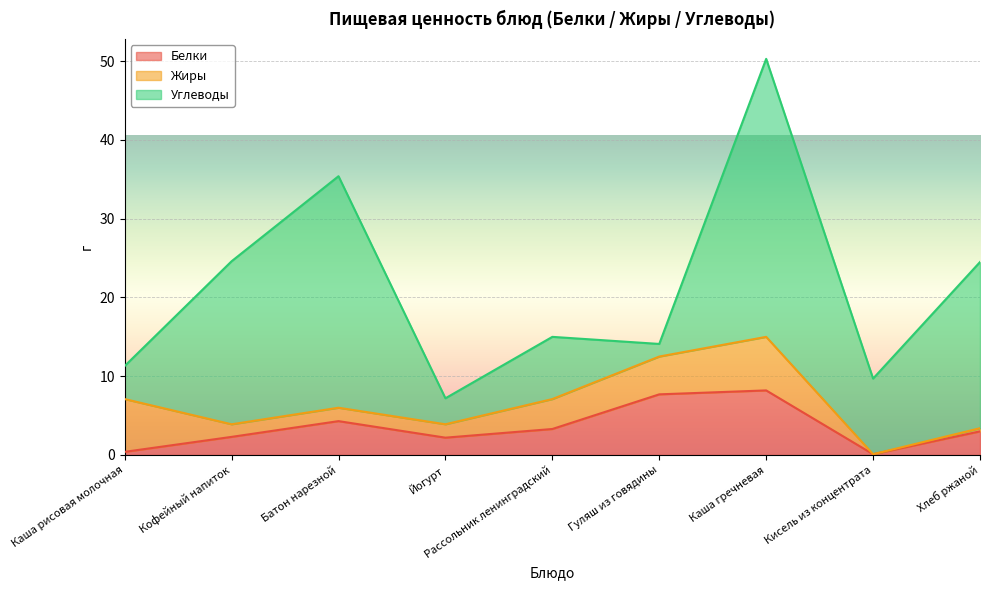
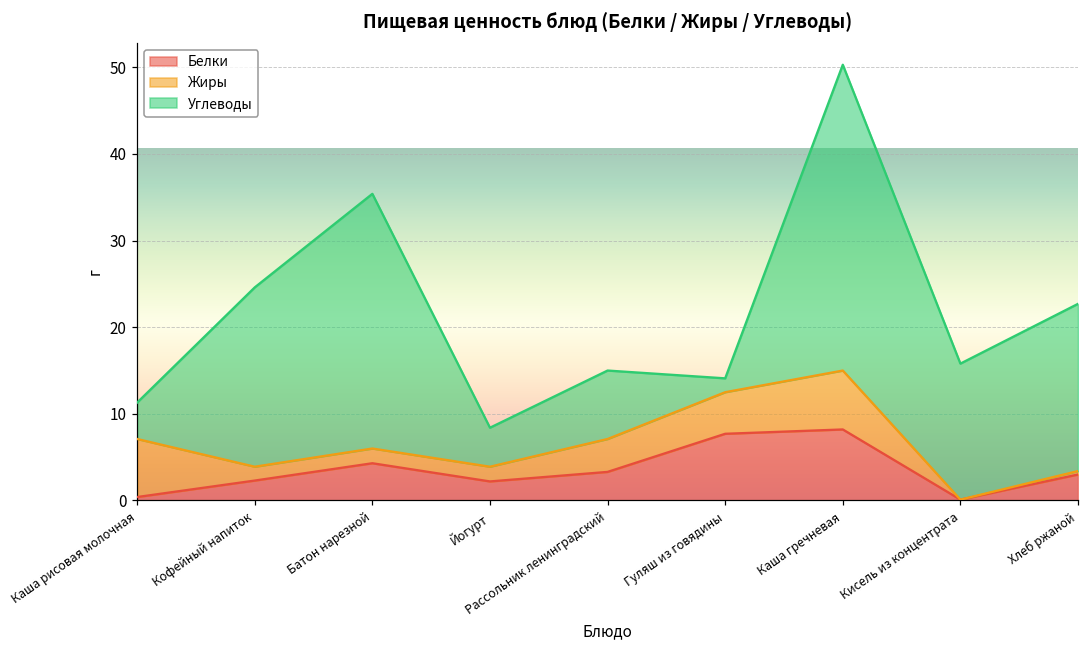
Углеводы, Йогурт: 3 -> 5
Углеводы, Кисель из концентрата: 10 -> 16
Углеводы, Хлеб ржаной: 21 -> 19
